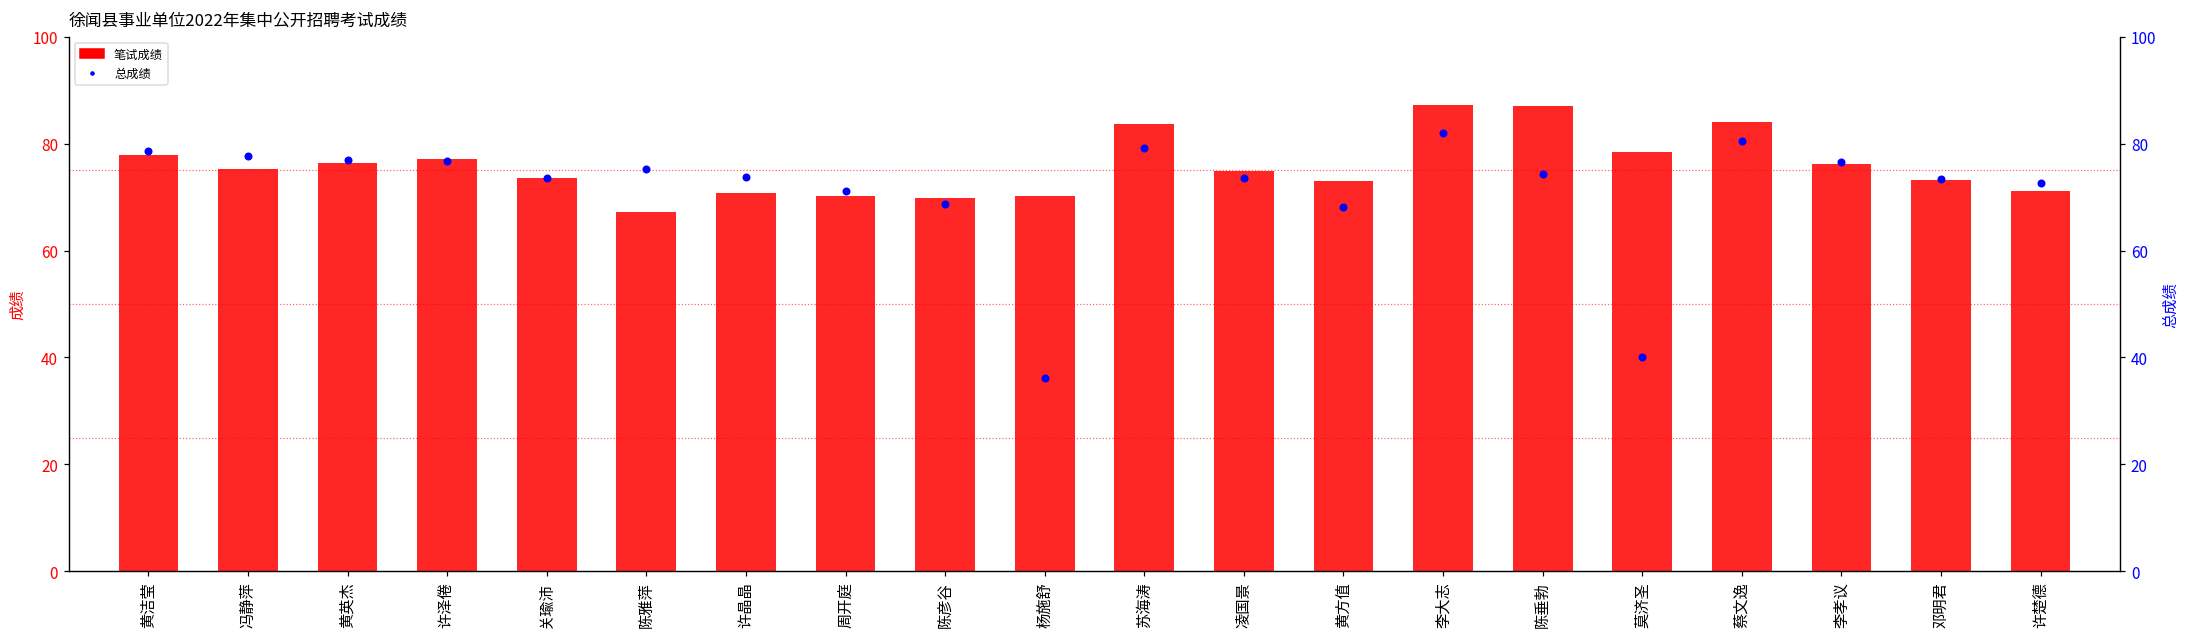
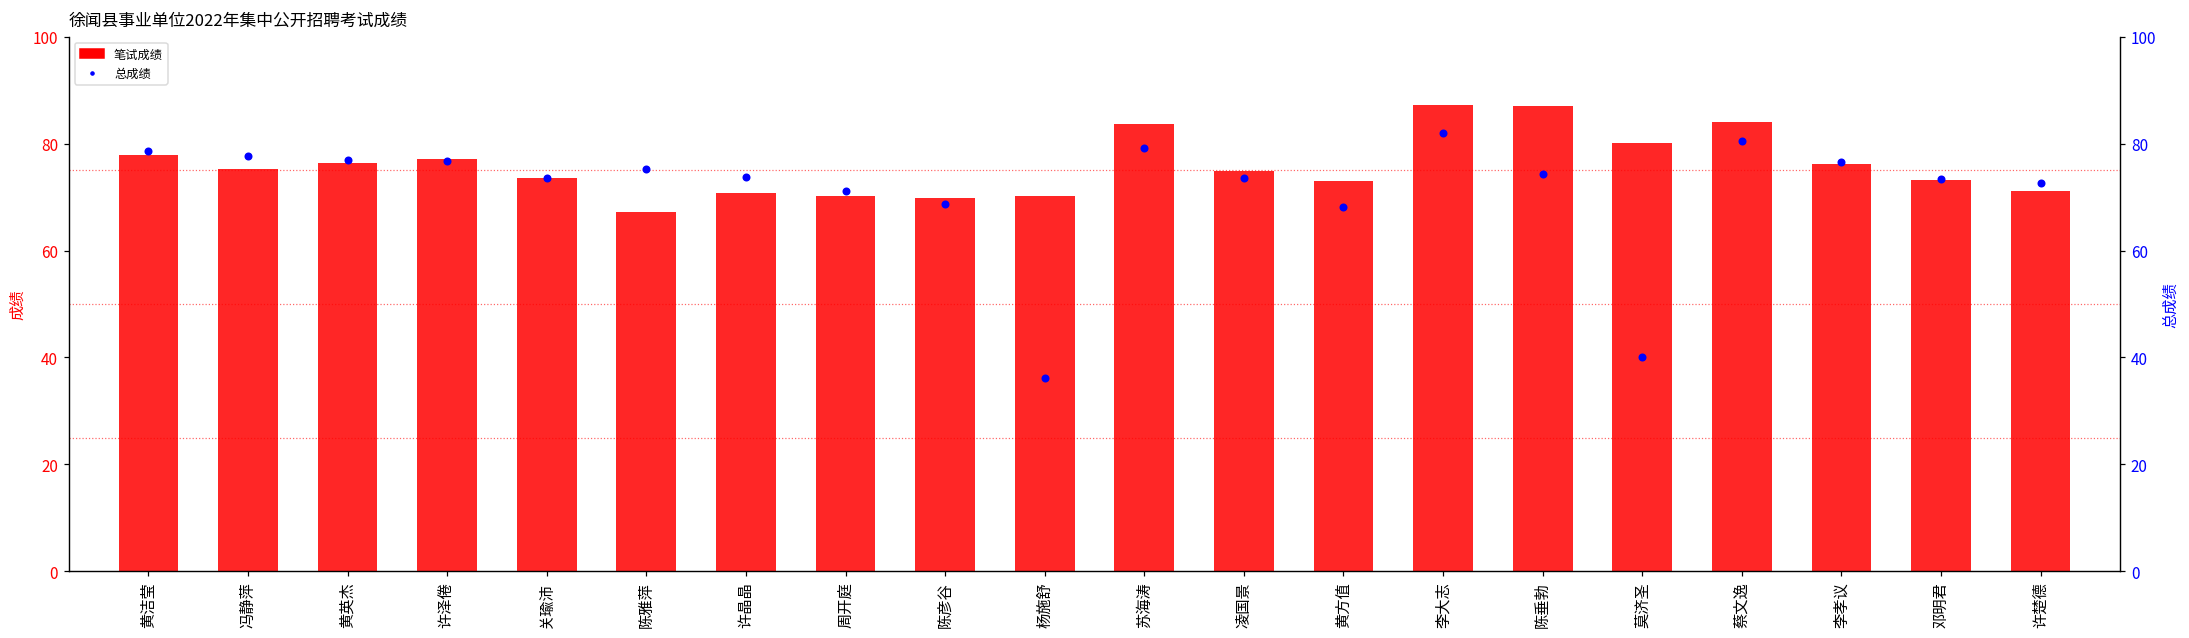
笔试成绩, 莫济圣: 78 -> 80
